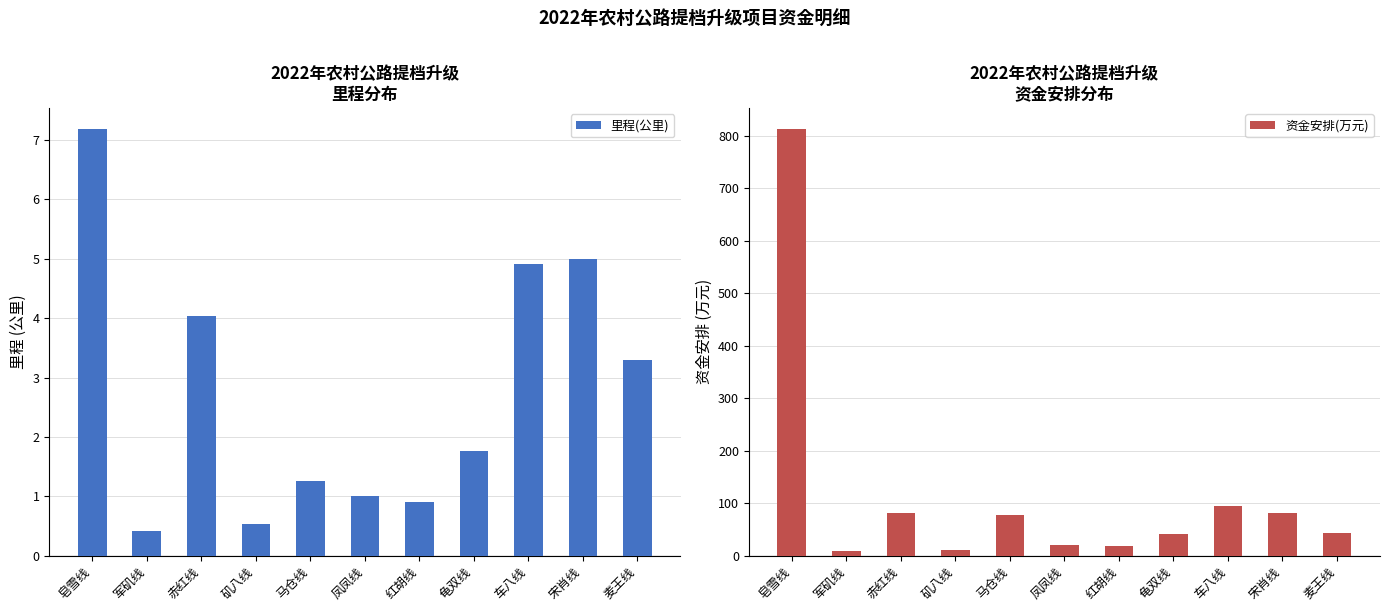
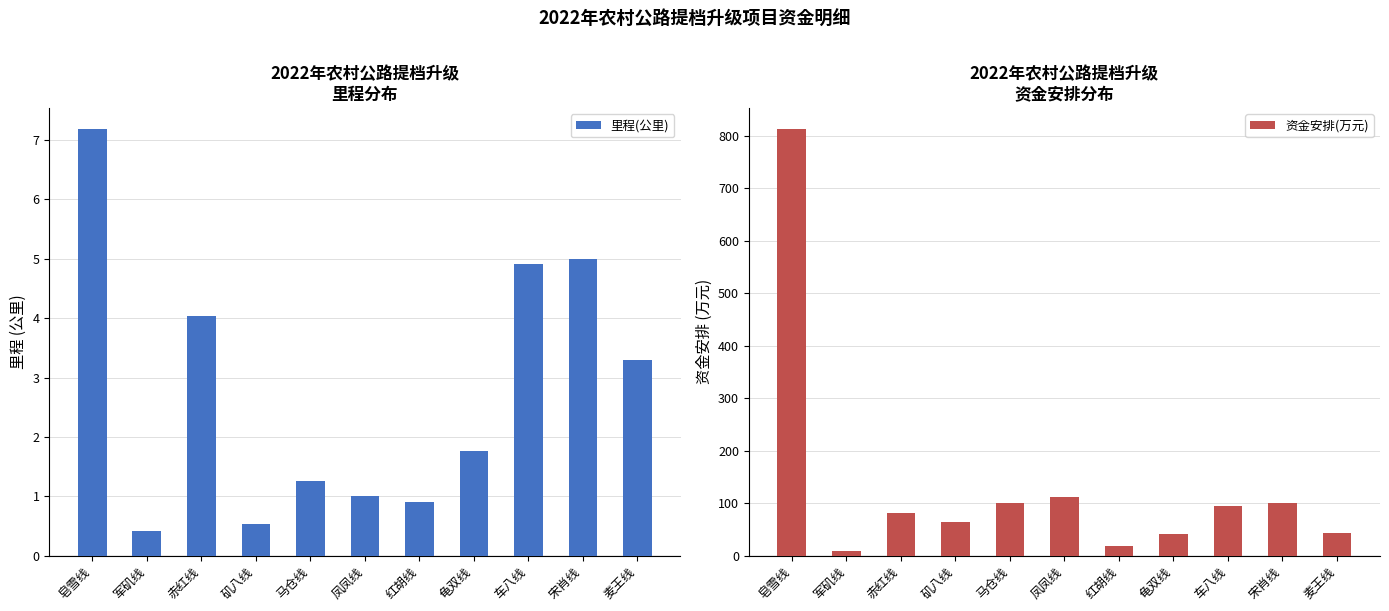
2022年农村公路提档升级 资金安排分布, 矶八线: 10 -> 60
2022年农村公路提档升级 资金安排分布, 马仓线: 80 -> 100
2022年农村公路提档升级 资金安排分布, 凤凤线: 20 -> 110
2022年农村公路提档升级 资金安排分布, 宋肖线: 80 -> 100
